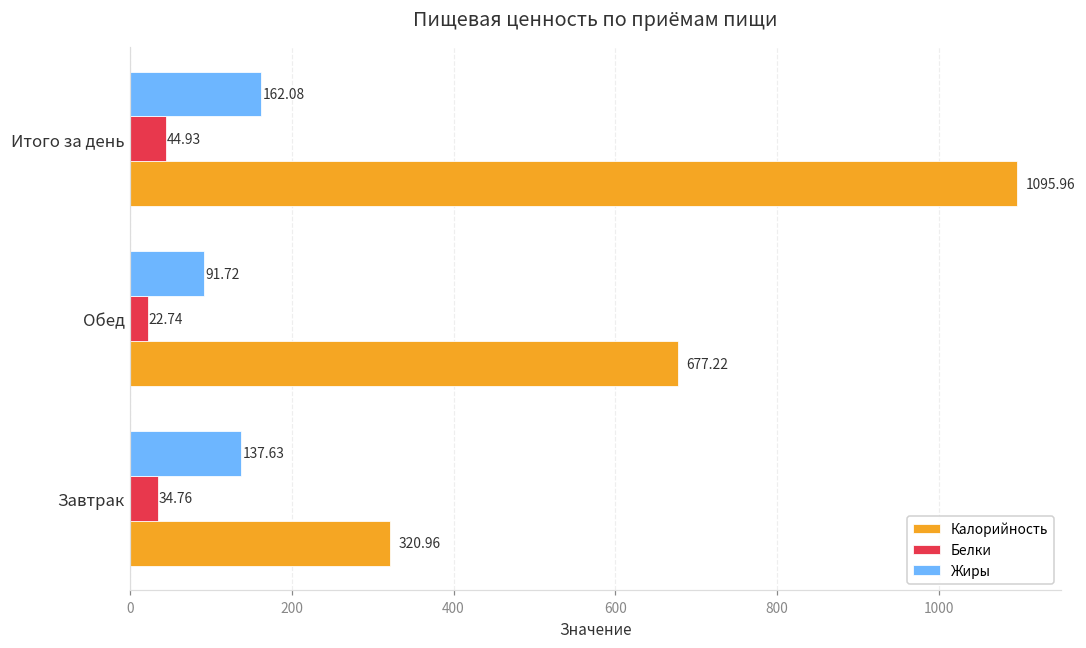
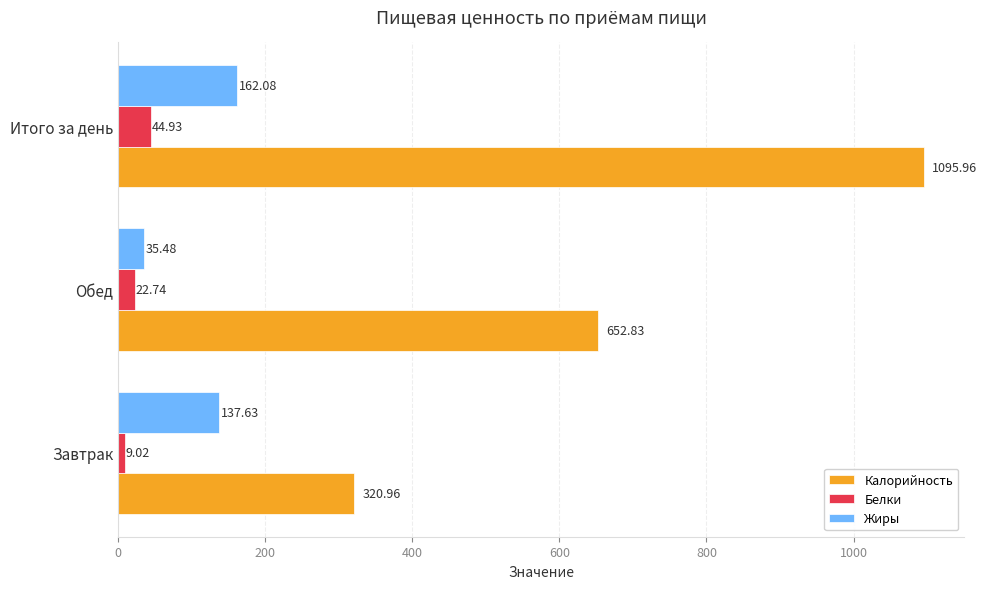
Жиры, Обед: 91.72 -> 35.48
Калорийность, Обед: 677.22 -> 652.83
Белки, Завтрак: 34.76 -> 9.02
